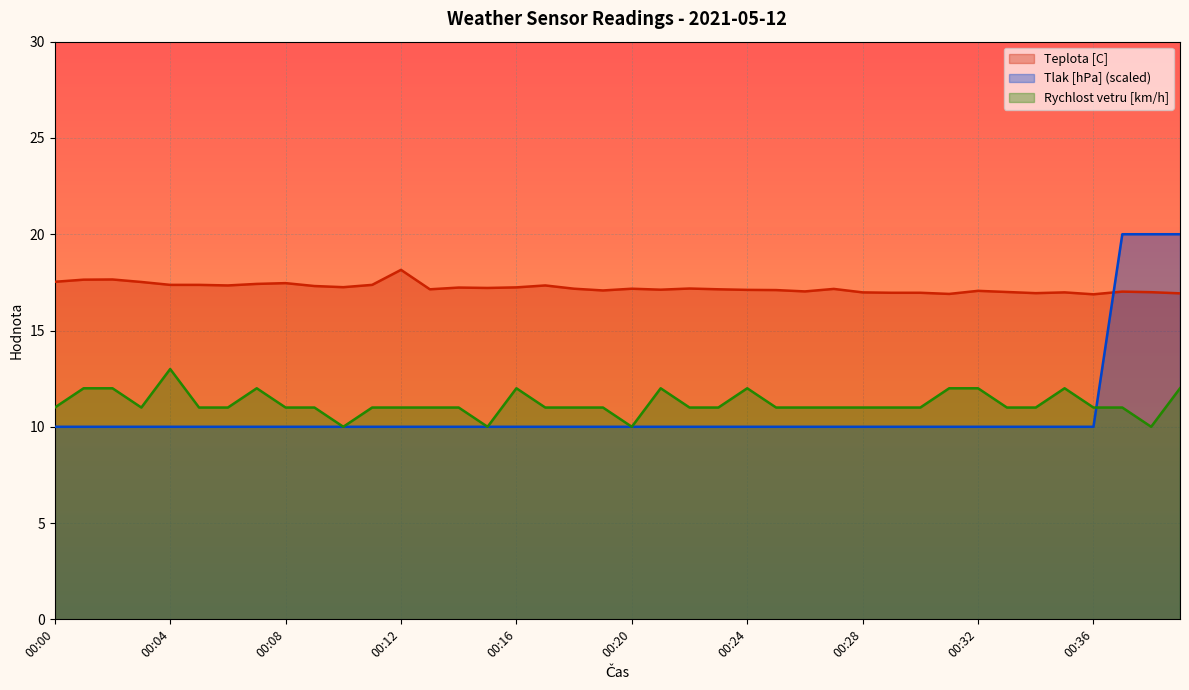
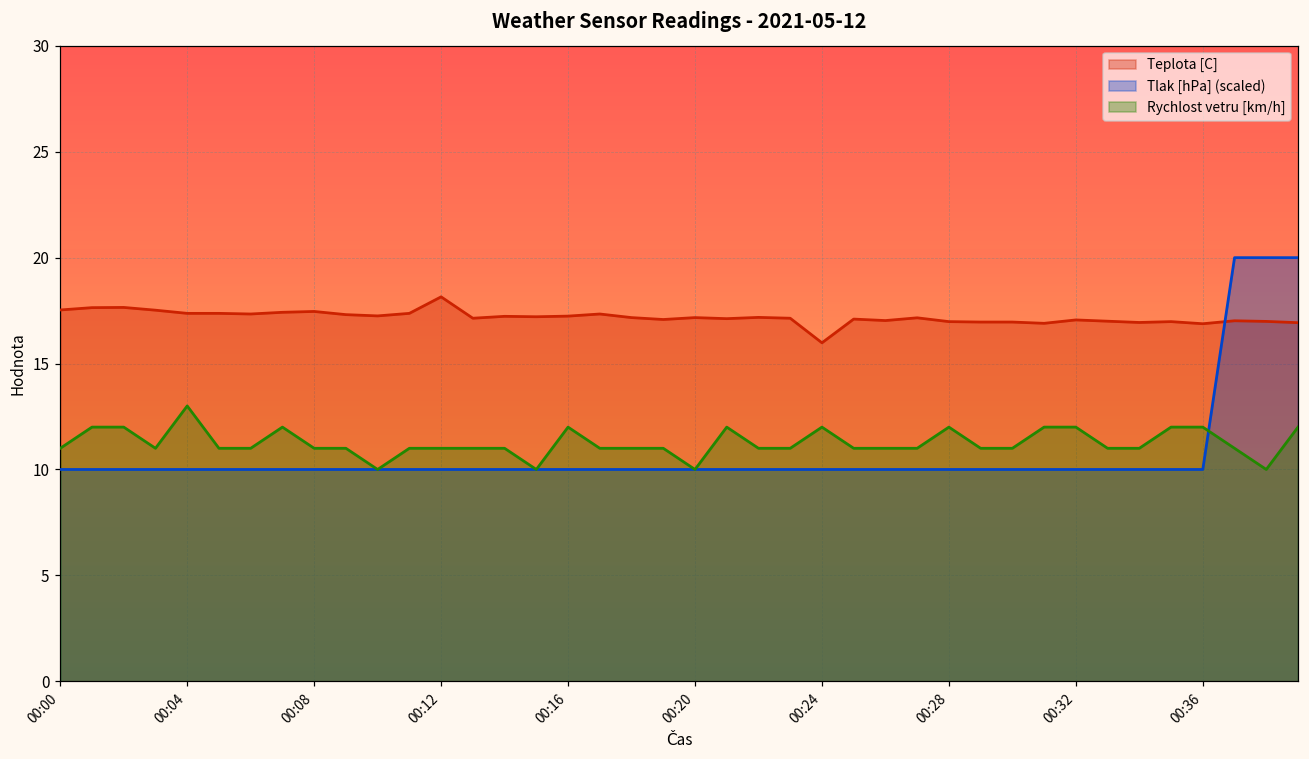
Teplota [C], 00:24: 17.1 -> 16.0
Rychlost vetru [km/h], 00:28: 11 -> 12
Rychlost vetru [km/h], 00:36: 11 -> 12
